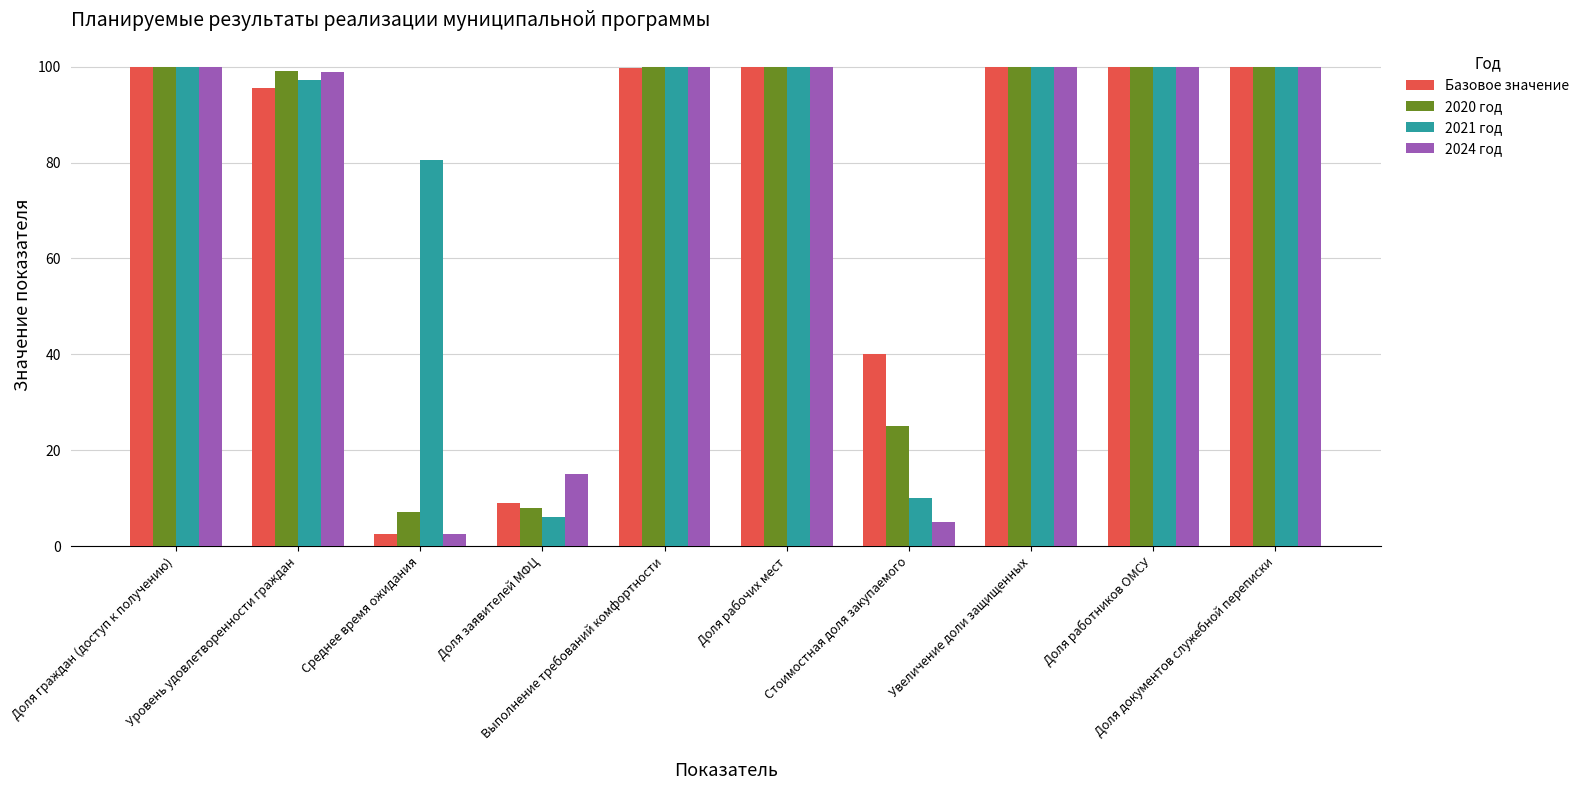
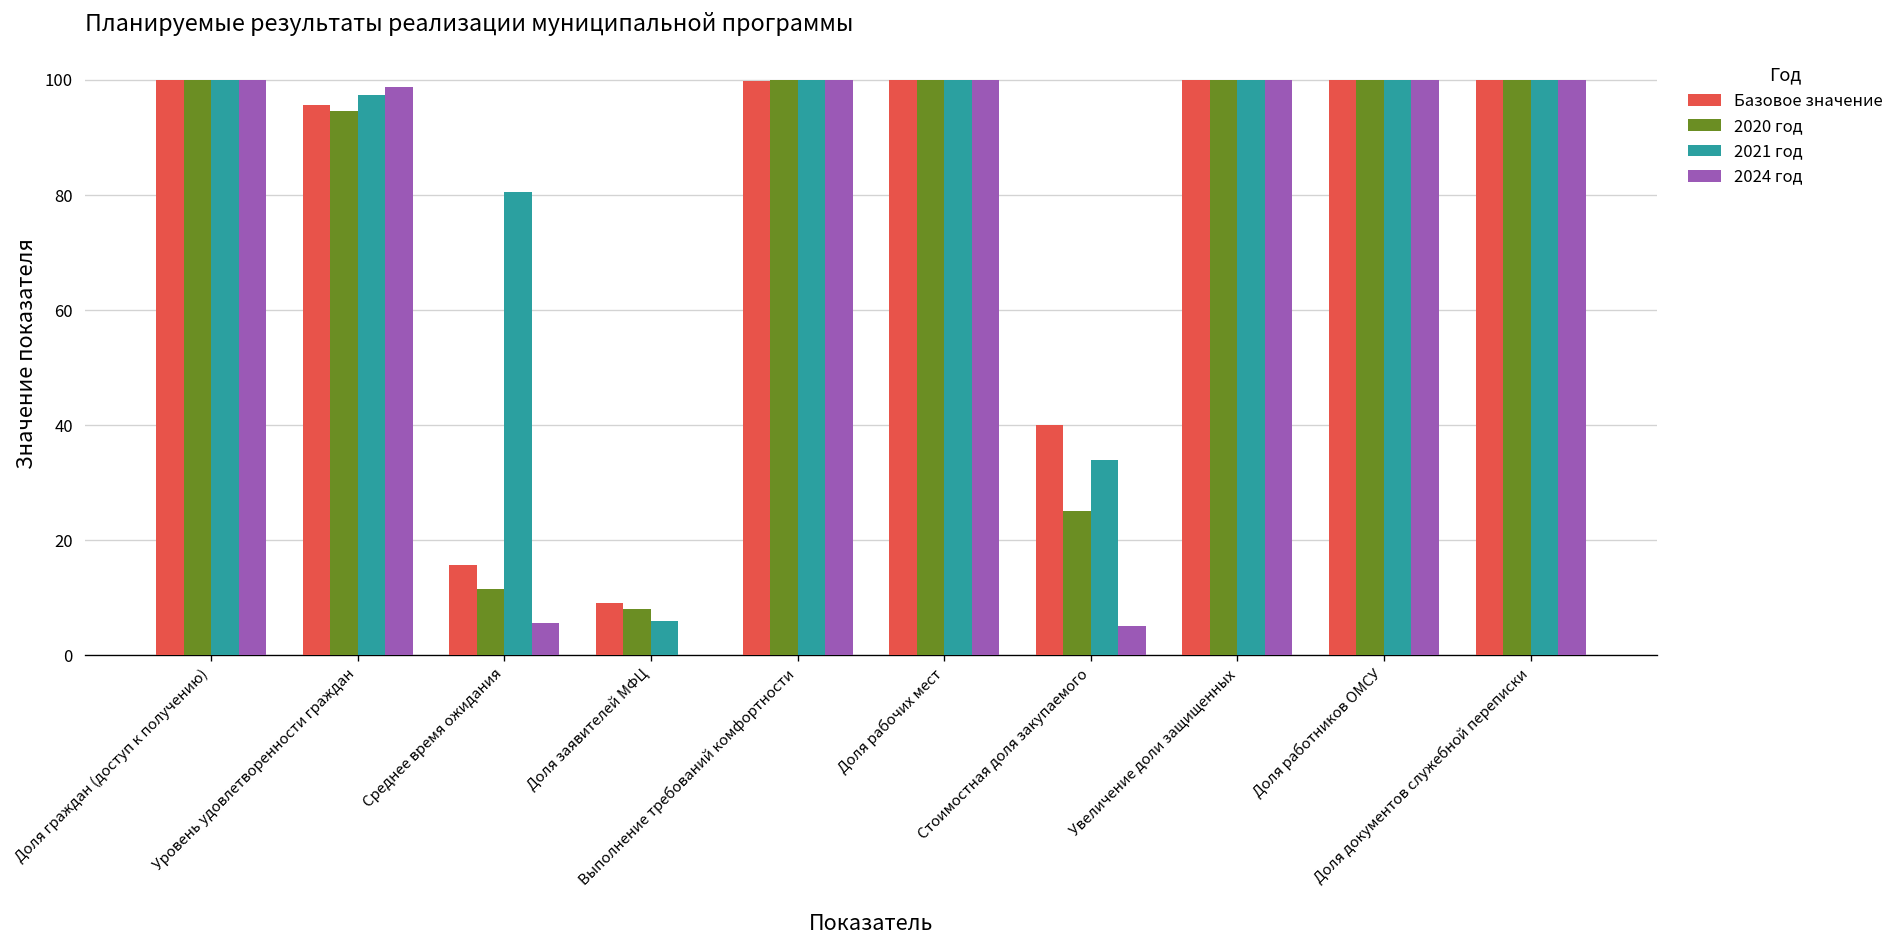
2020 год, Уровень удовлетворенности граждан: 99 -> 95
Базовое значение, Среднее время ожидания: 3 -> 16
2020 год, Среднее время ожидания: 7 -> 12
2024 год, Среднее время ожидания: 3 -> 6
2024 год, Доля заявителей МФЦ: 15 -> 0
2021 год, Стоимостная доля закупаемого: 10 -> 34
